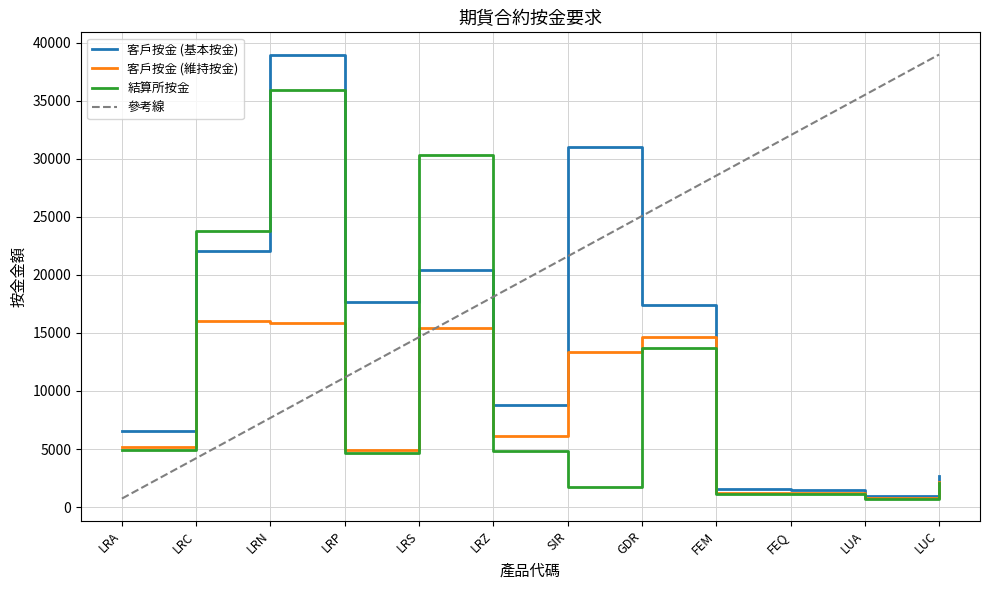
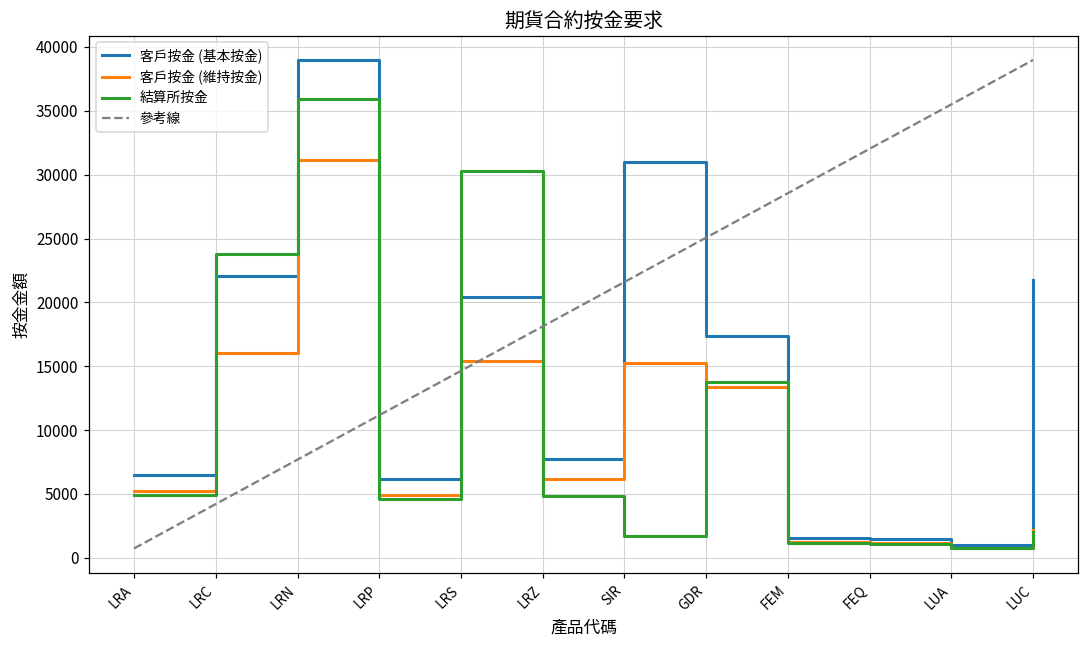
客戶按金 (維持按金), LRN: 15900 -> 31200
客戶按金 (基本按金), LRP: 17700 -> 6100
客戶按金 (基本按金), LRZ: 8800 -> 7700
客戶按金 (維持按金), SIR: 13300 -> 15300
客戶按金 (維持按金), GDR: 14600 -> 13300
客戶按金 (基本按金), LUC: 2700 -> 21700
